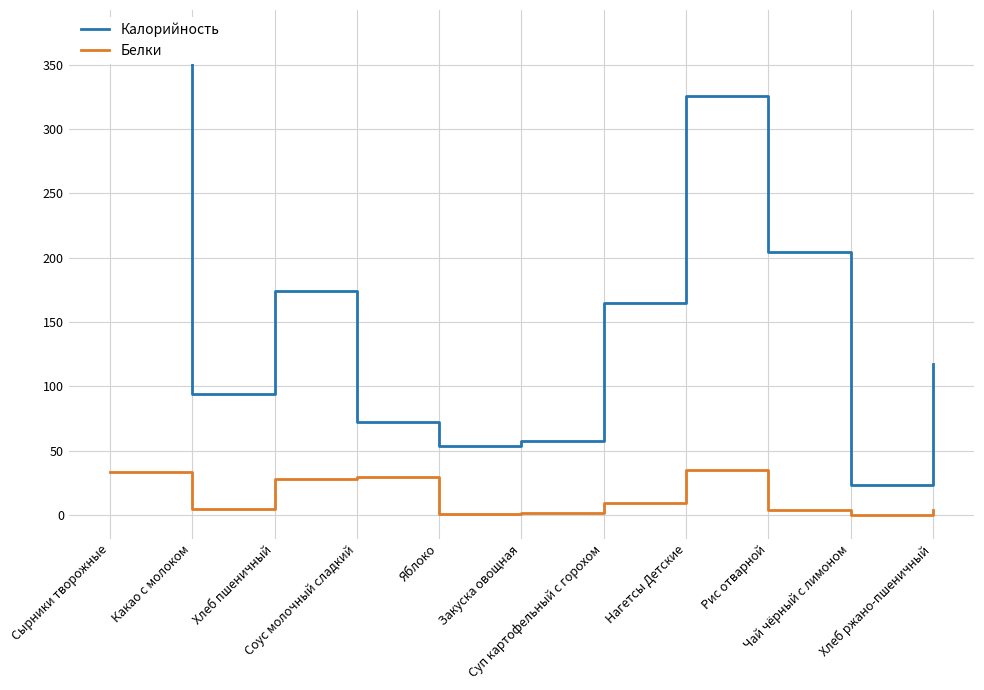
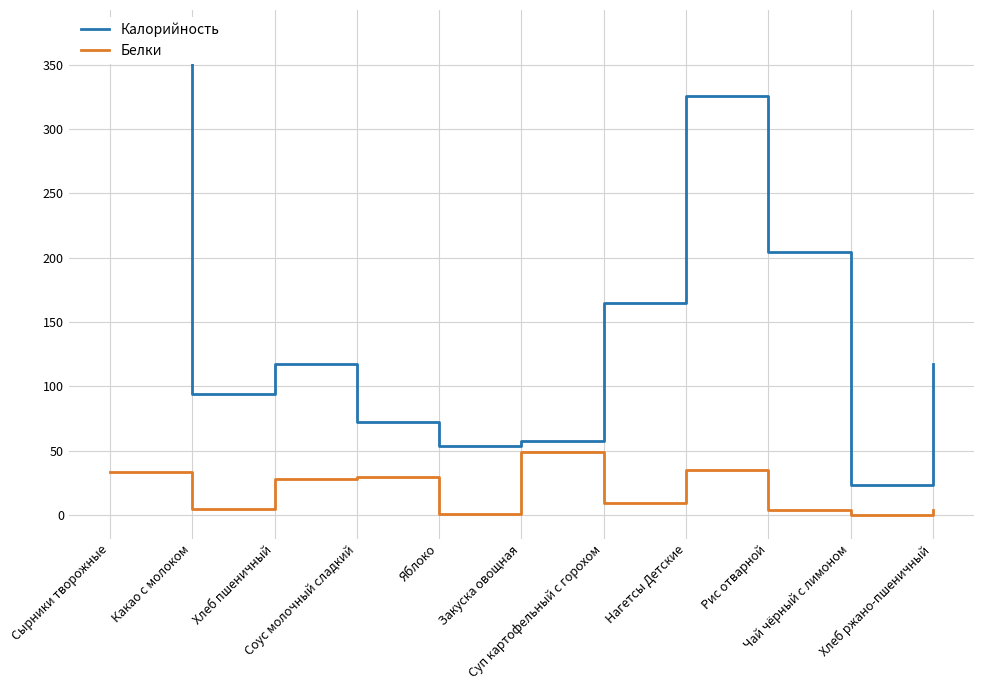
Калорийность, Хлеб пшеничный: 174 -> 117
Белки, Закуска овощная: 2 -> 49
